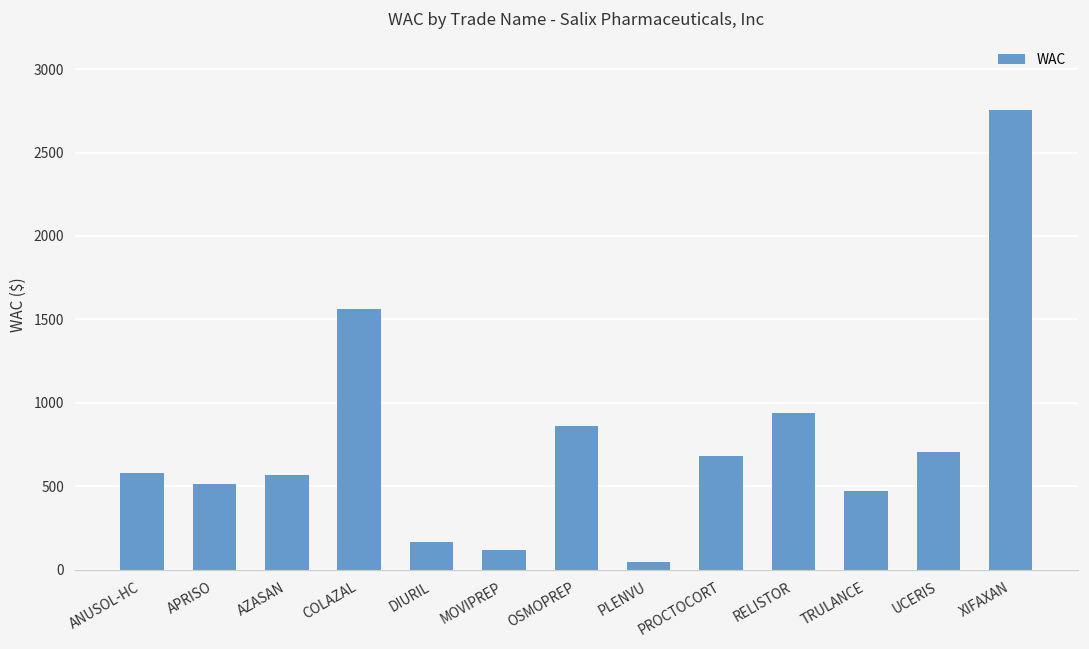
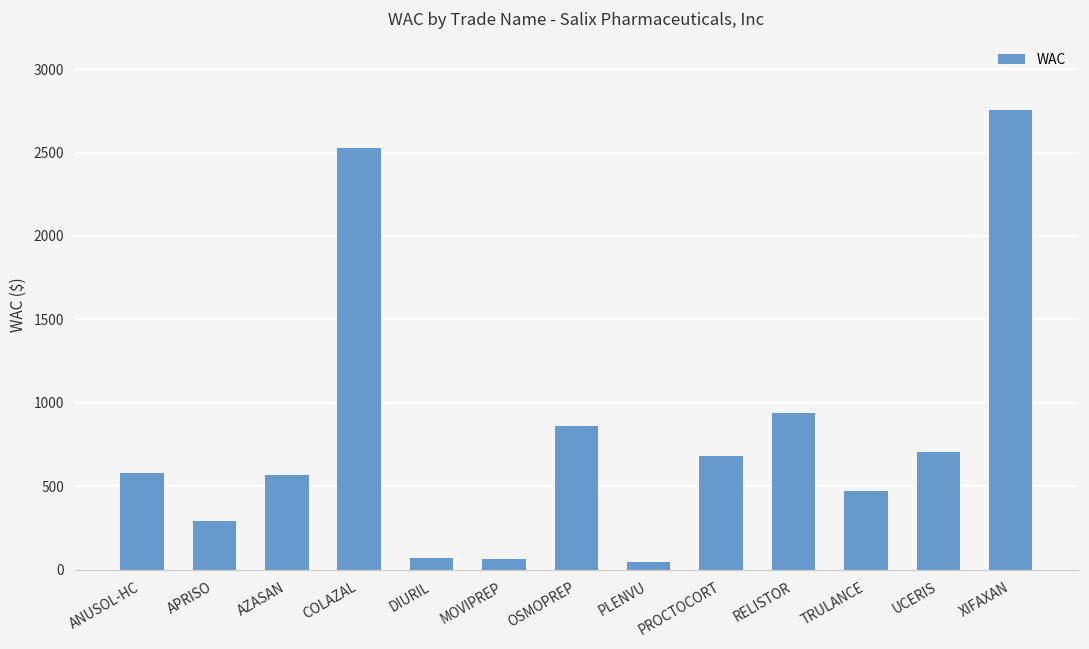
APRISO: 510 -> 290
COLAZAL: 1560 -> 2530
DIURIL: 170 -> 70
MOVIPREP: 120 -> 60
